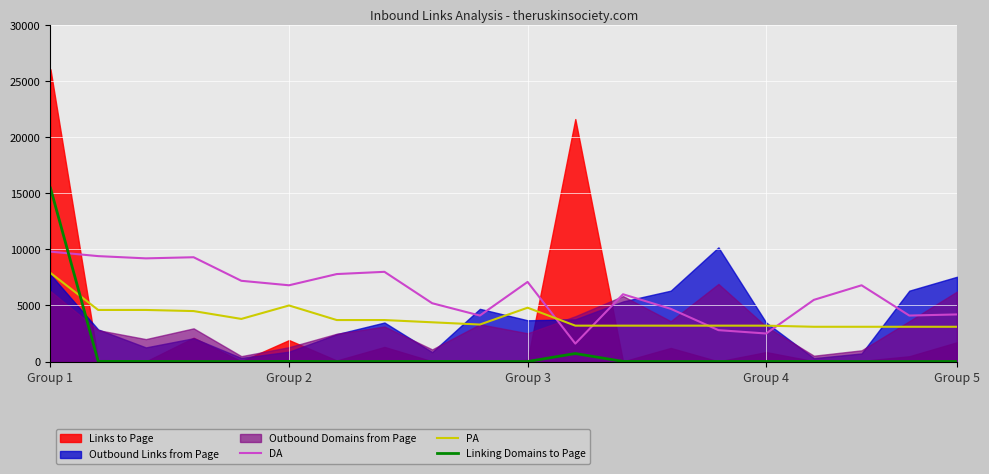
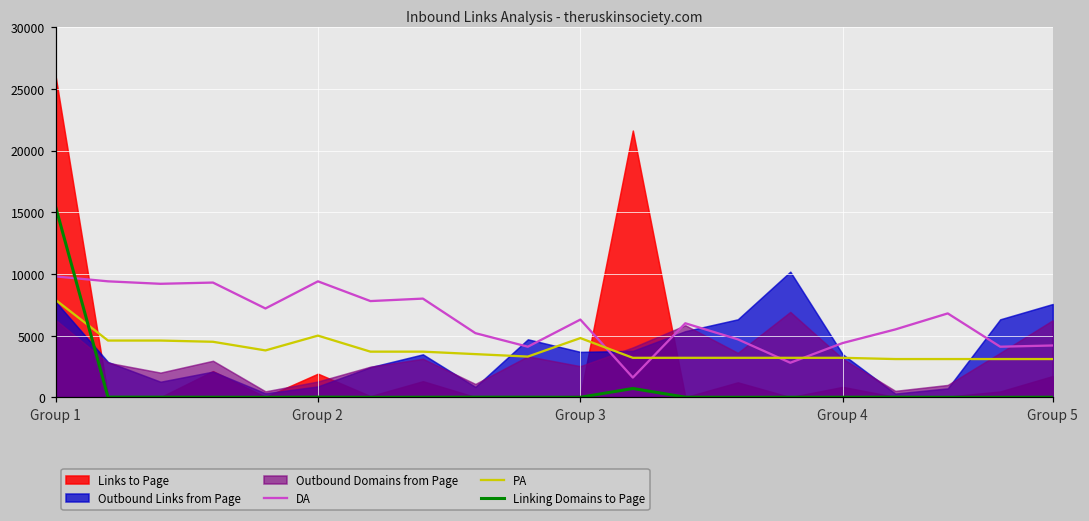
DA, Group 2: 6800 -> 9400
DA, Group 3: 7100 -> 6300
DA, Group 4: 2500 -> 4400
